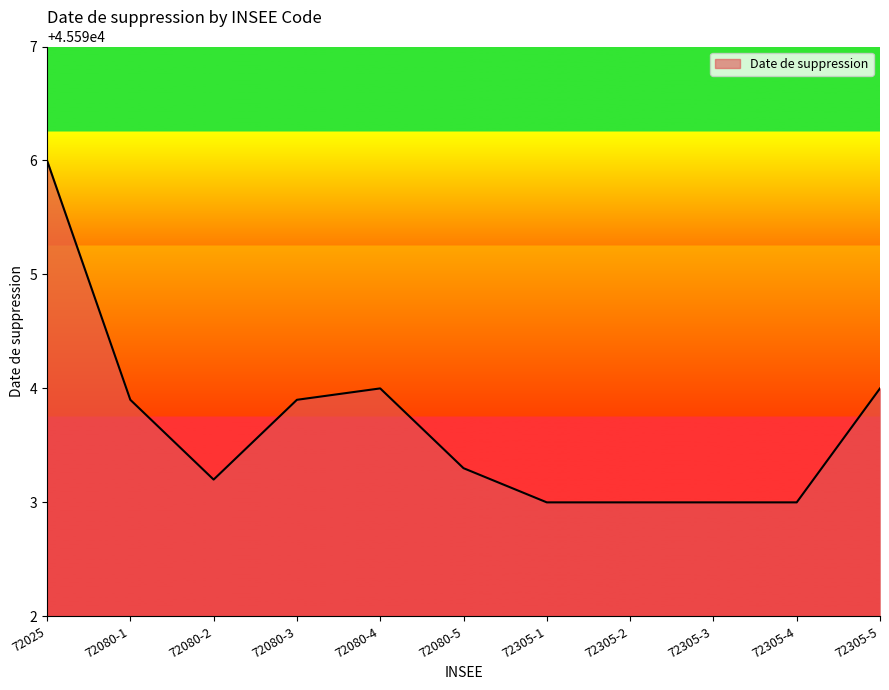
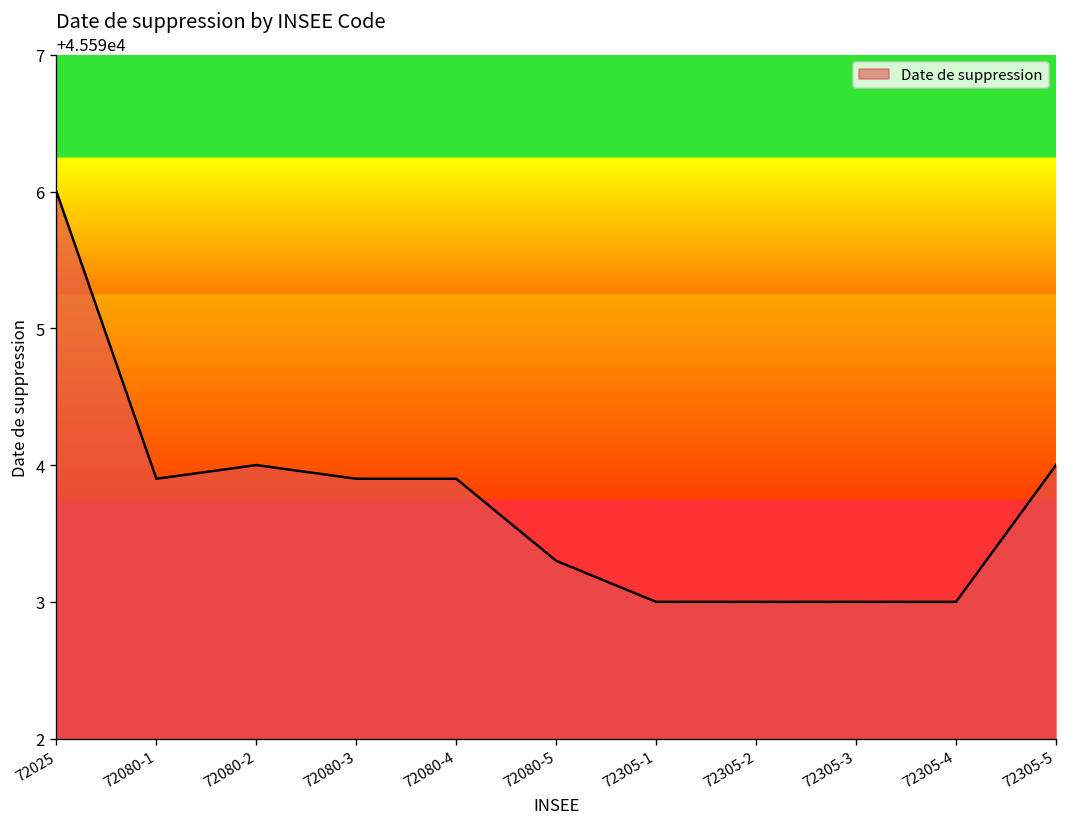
72080-2: 45593.2 -> 45594.0
72080-4: 45594.0 -> 45593.9
